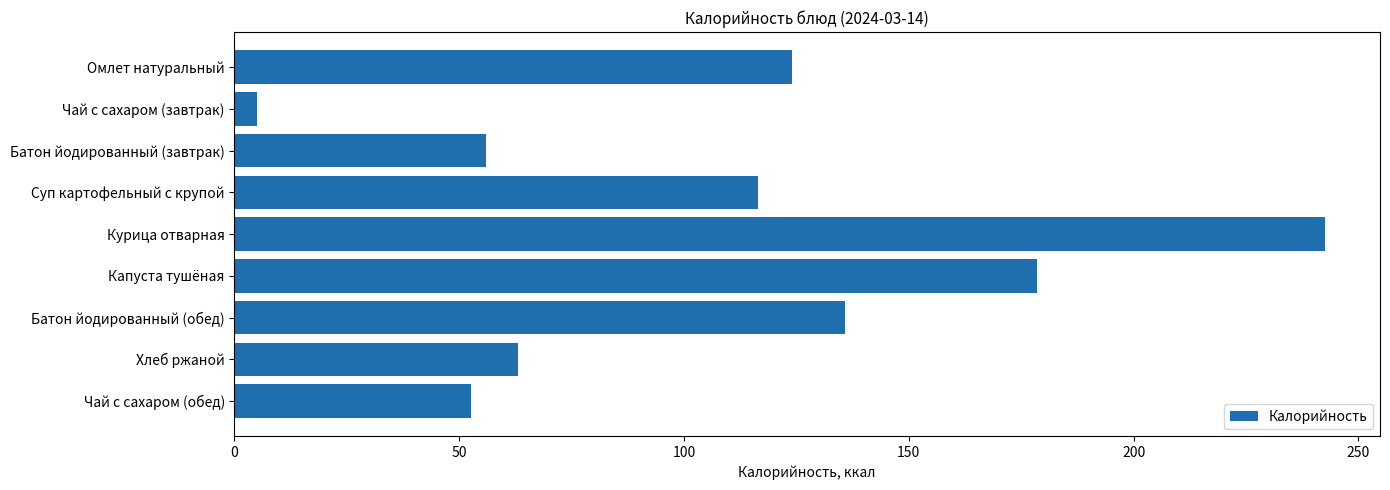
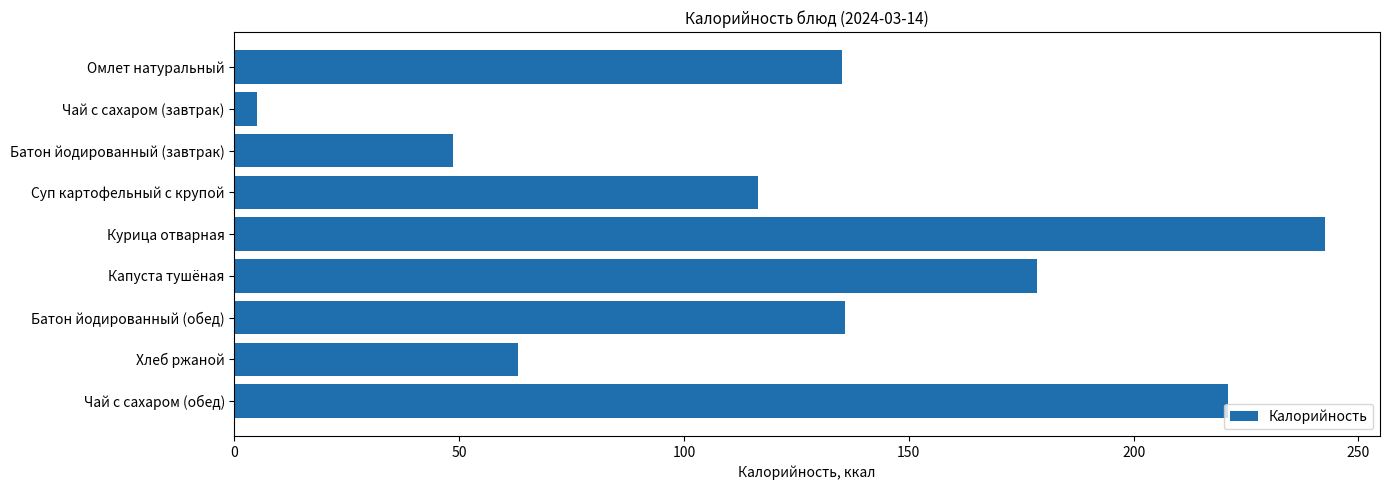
Омлет натуральный: 124 -> 135
Батон йодированный (завтрак): 56 -> 49
Чай с сахаром (обед): 53 -> 221
